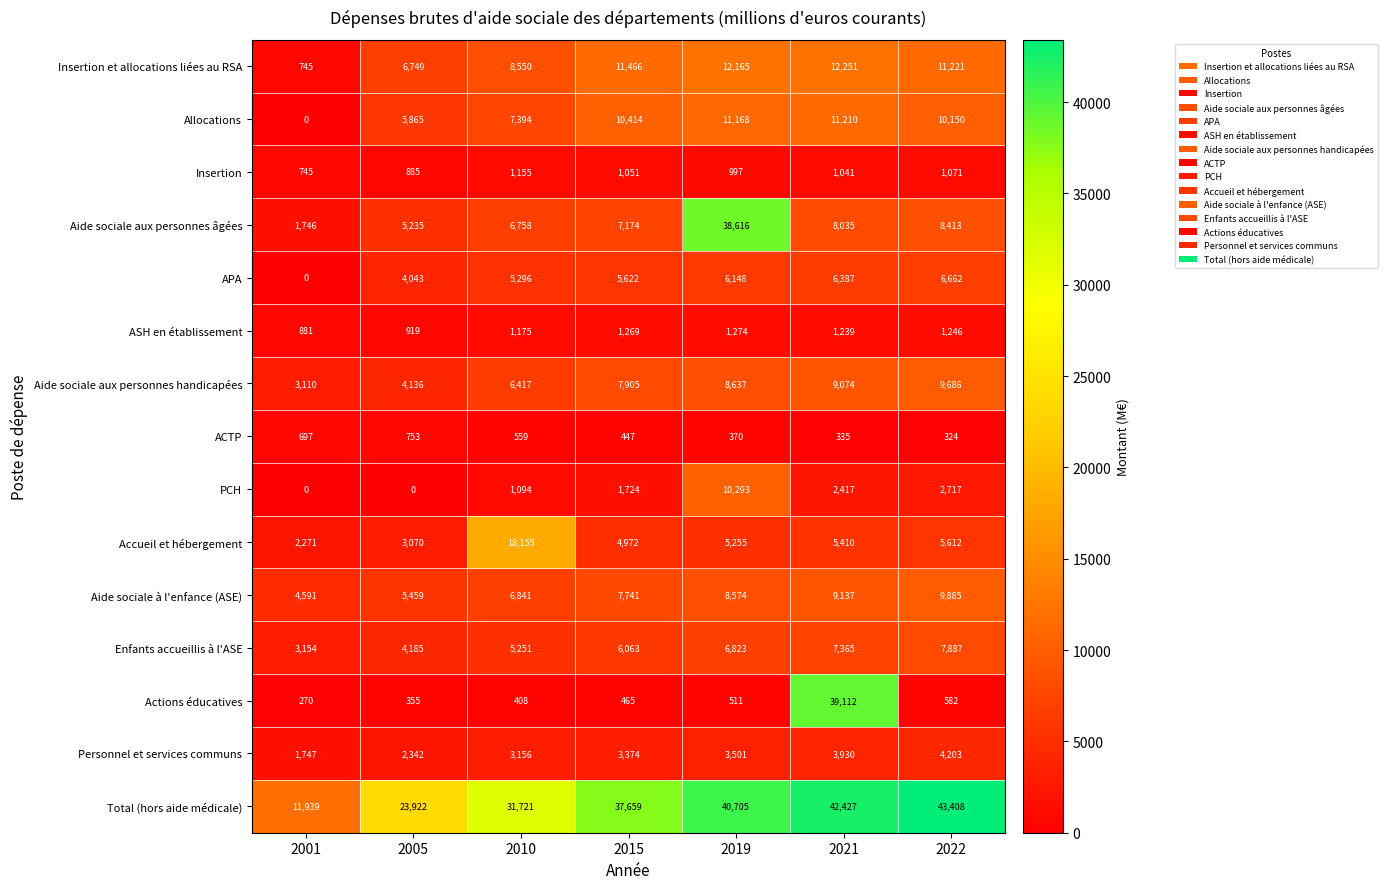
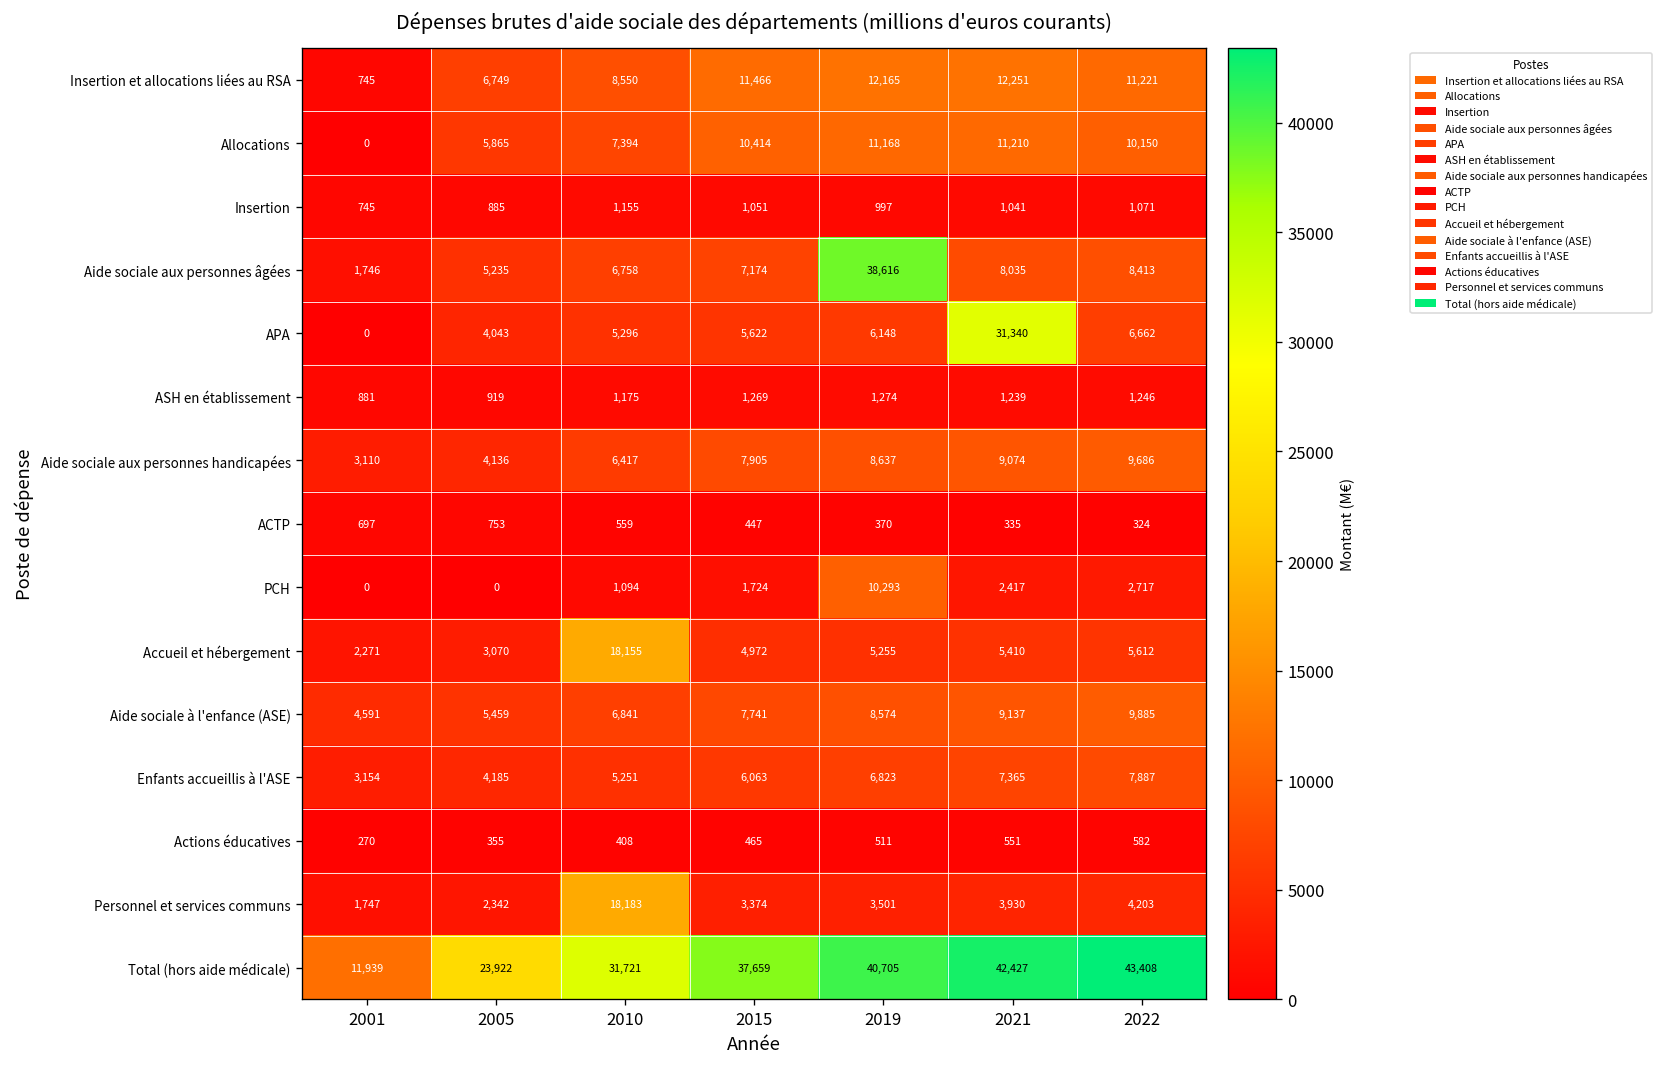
APA, 2021: 6,387 -> 31,340
Actions éducatives, 2021: 39,112 -> 551
Personnel et services communs, 2010: 3,156 -> 18,183
